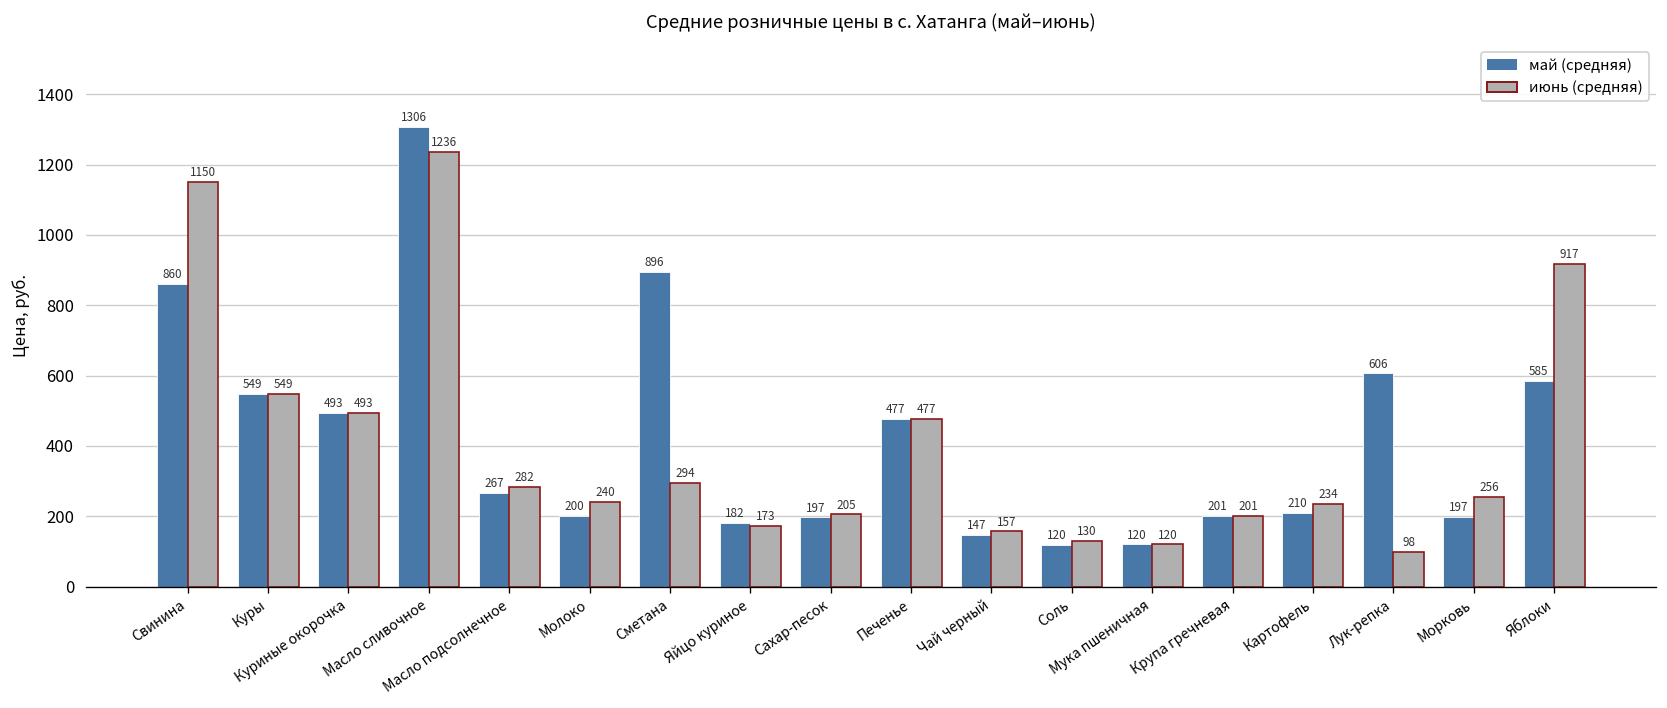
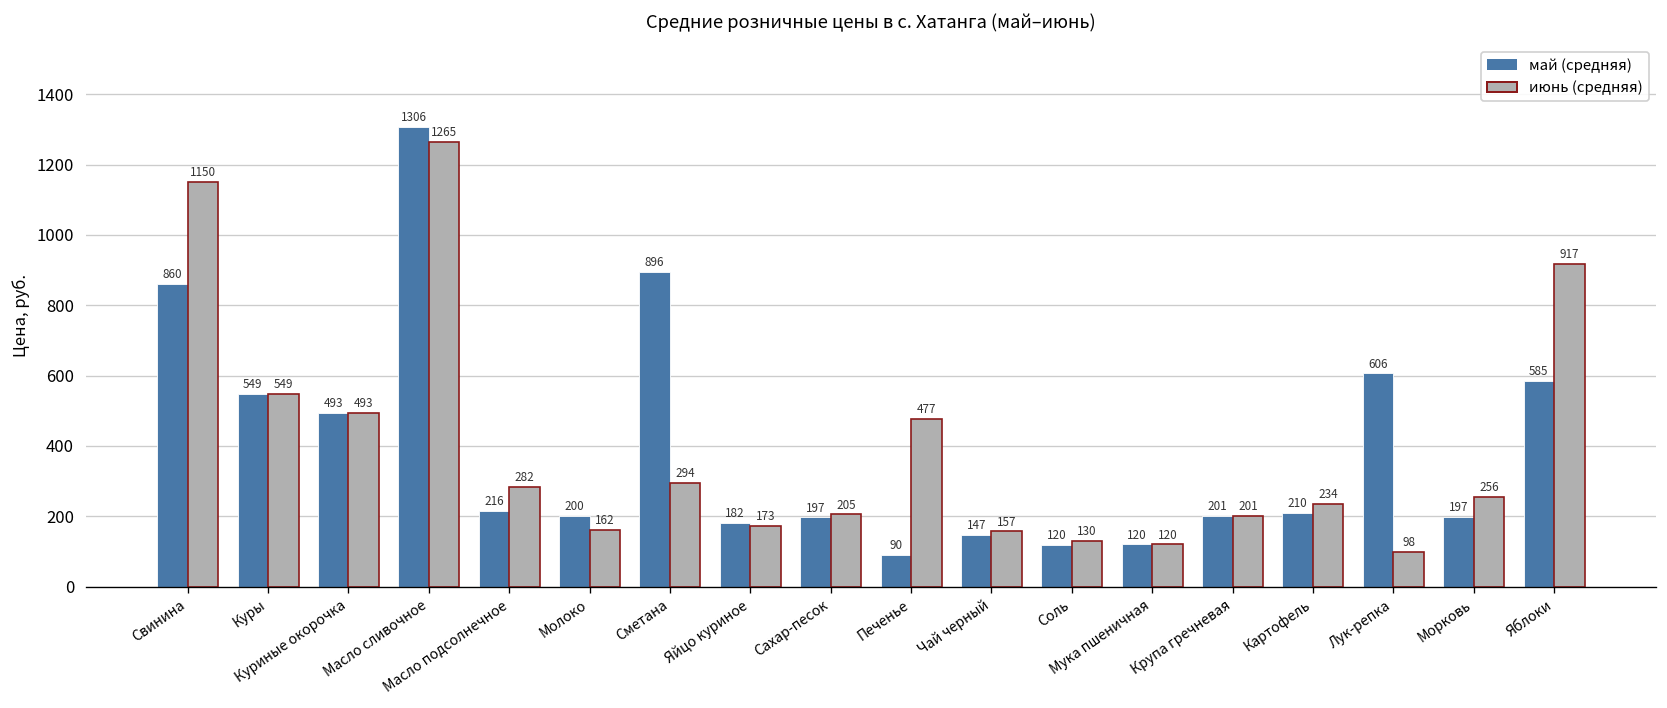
июнь (средняя), Масло сливочное: 1236 -> 1265
май (средняя), Масло подсолнечное: 267 -> 216
июнь (средняя), Молоко: 240 -> 162
май (средняя), Печенье: 477 -> 90
